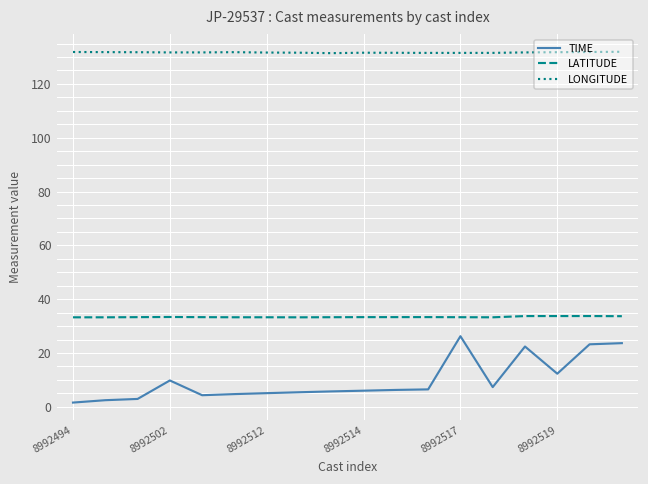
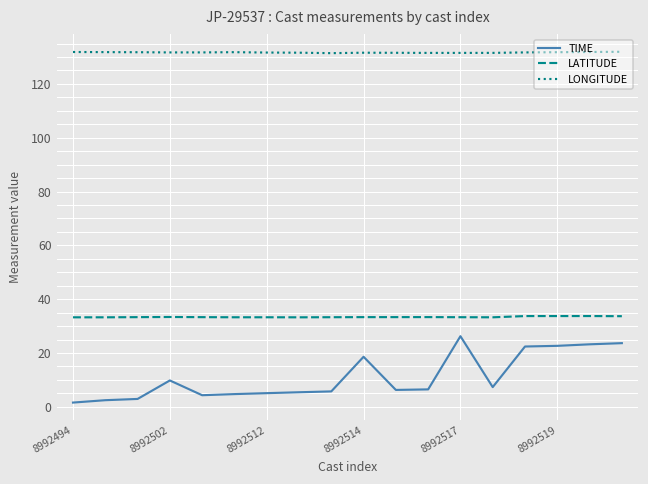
TIME, 8992514: 6 -> 19
TIME, 8992519: 12 -> 23
